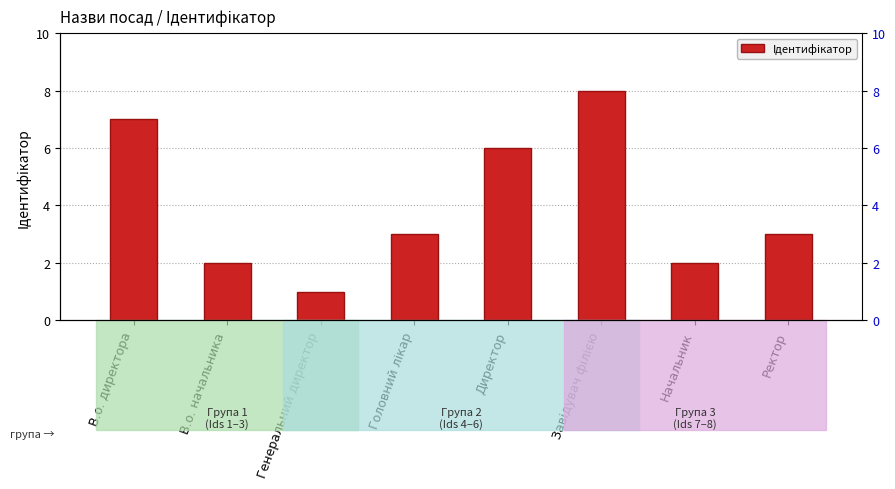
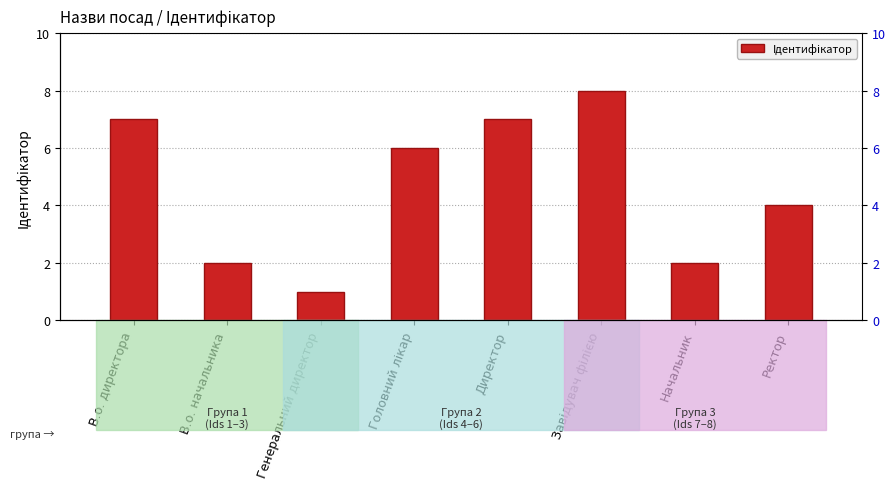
Головний лікар: 3 -> 6
Директор: 6 -> 7
Ректор: 3 -> 4
